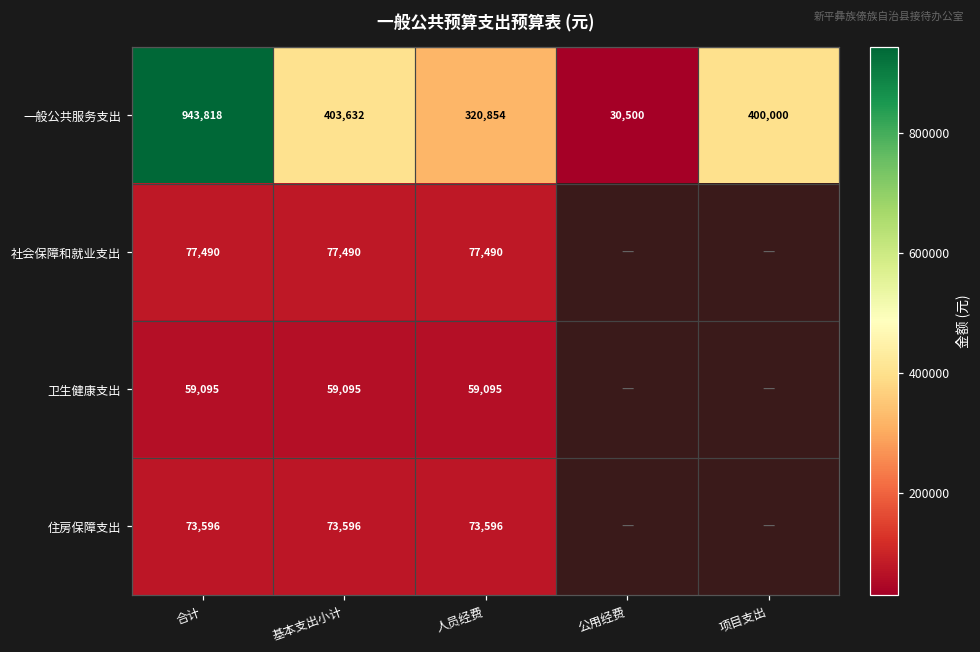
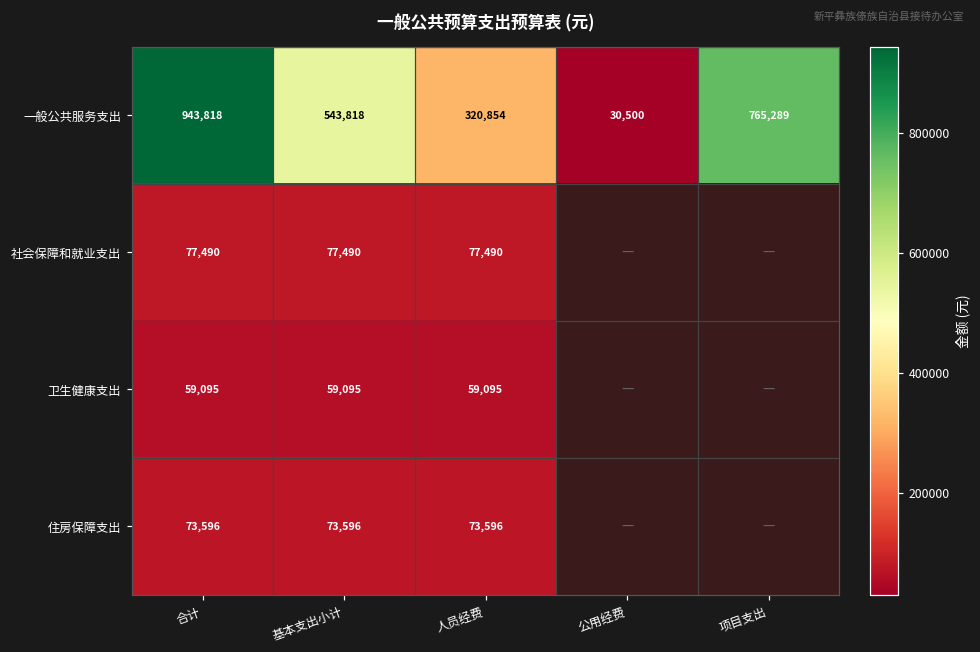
一般公共服务支出, 基本支出小计: 403,632 -> 543,818
一般公共服务支出, 项目支出: 400,000 -> 765,289
